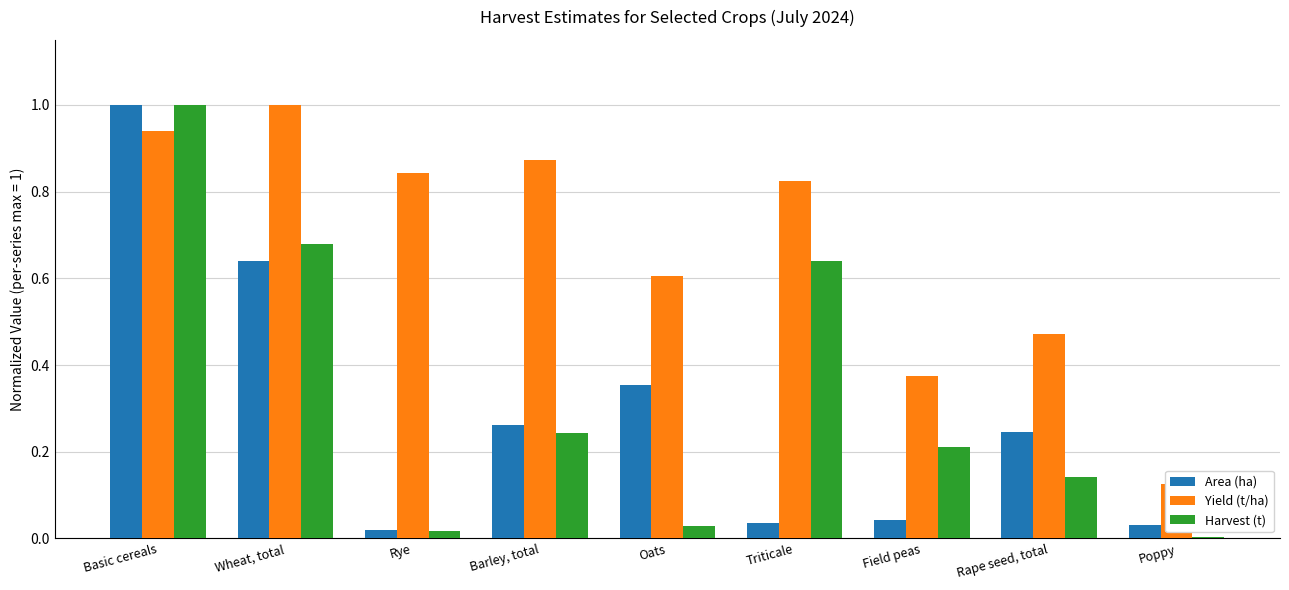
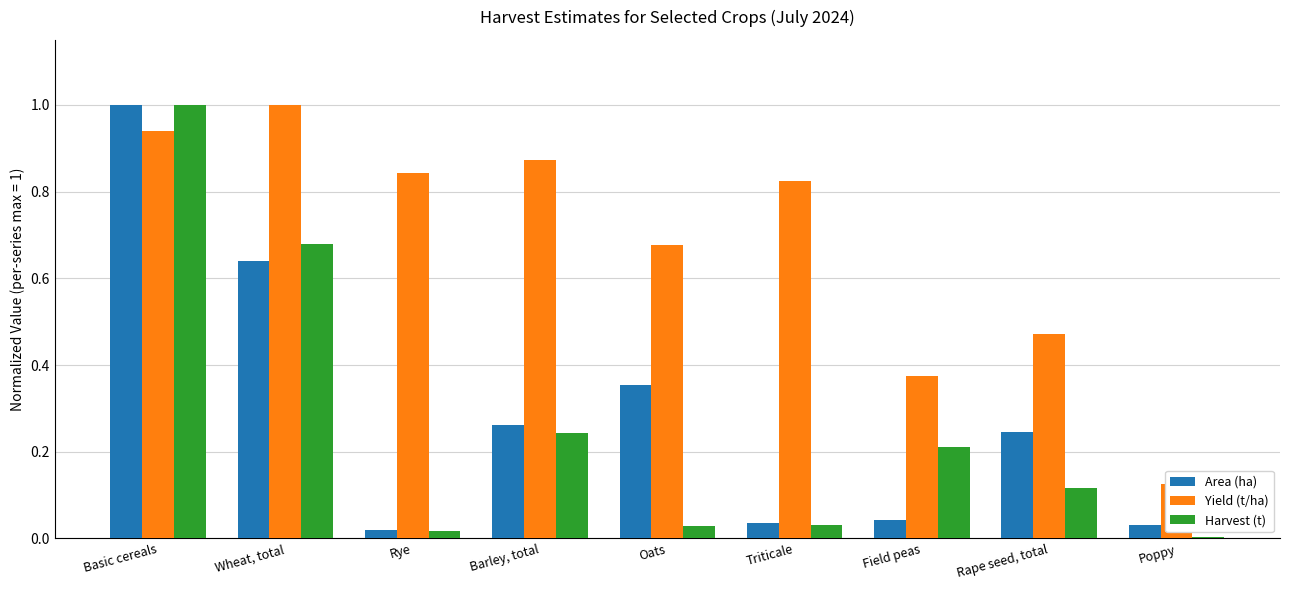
Yield (t/ha), Oats: 0.60 -> 0.68
Harvest (t), Triticale: 0.64 -> 0.03
Harvest (t), Rape seed, total: 0.14 -> 0.12
